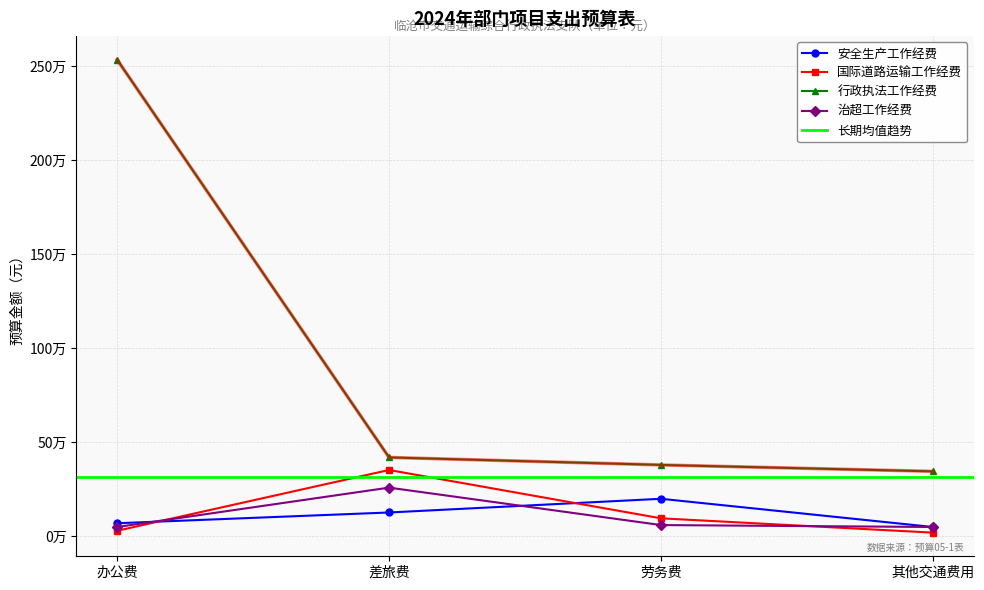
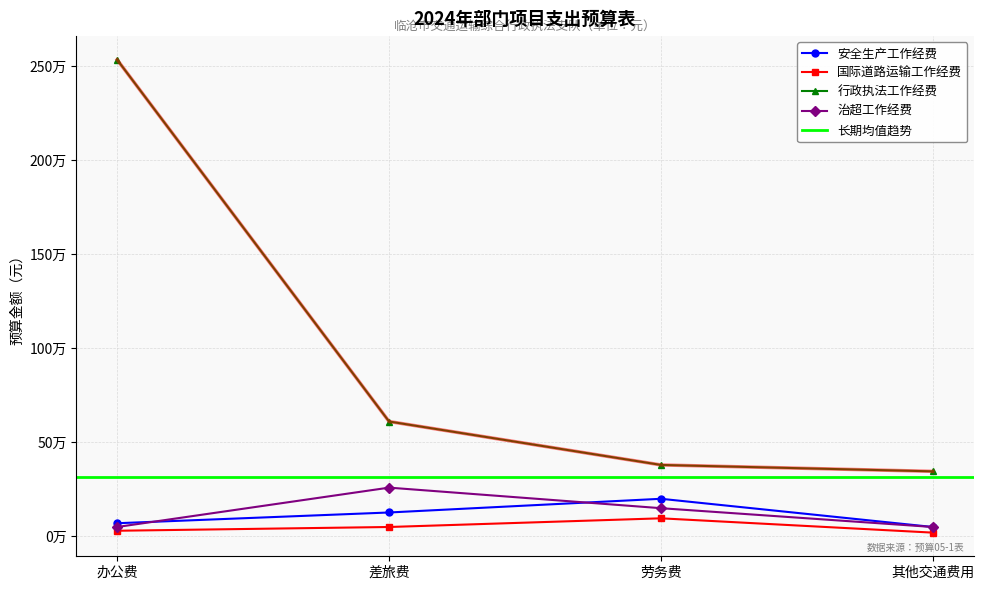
国际道路运输工作经费, 差旅费: 35万 -> 5万
行政执法工作经费, 差旅费: 42万 -> 61万
治超工作经费, 劳务费: 6万 -> 15万
